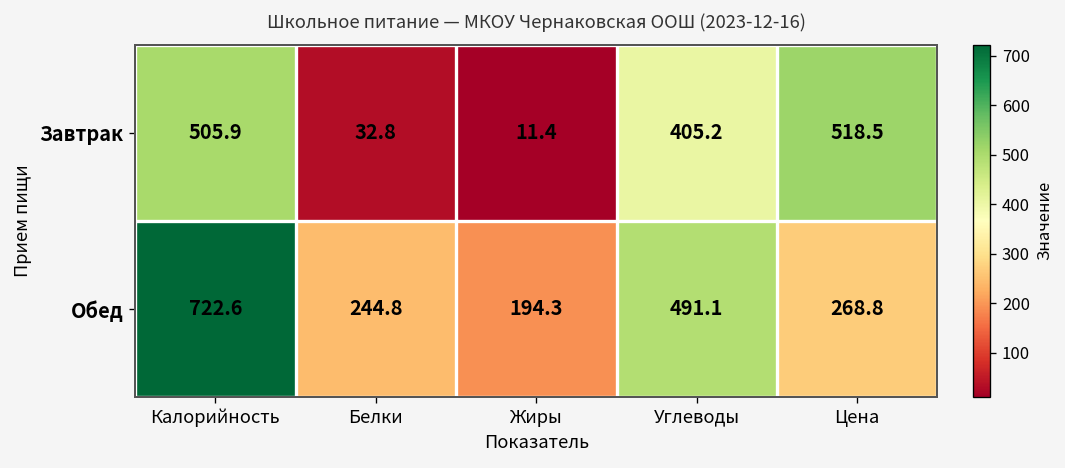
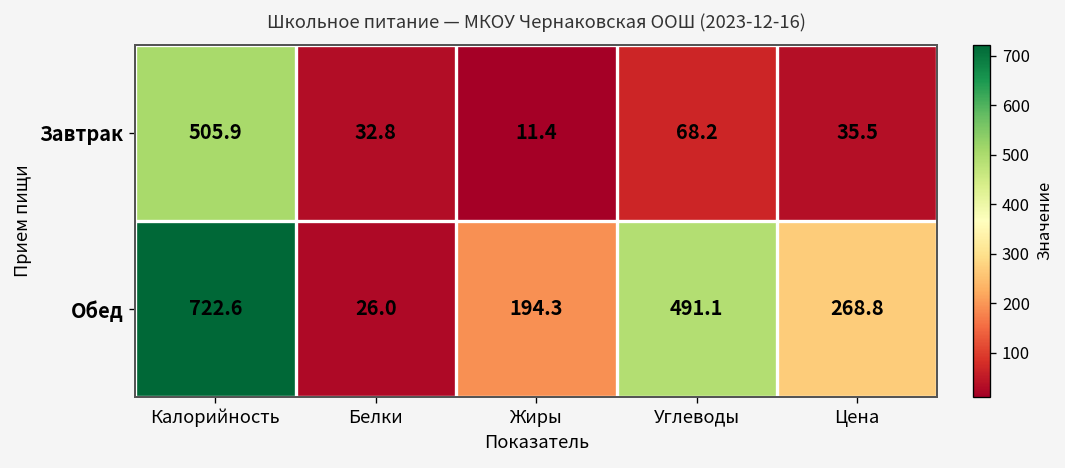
Завтрак, Углеводы: 405.2 -> 68.2
Завтрак, Цена: 518.5 -> 35.5
Обед, Белки: 244.8 -> 26.0
